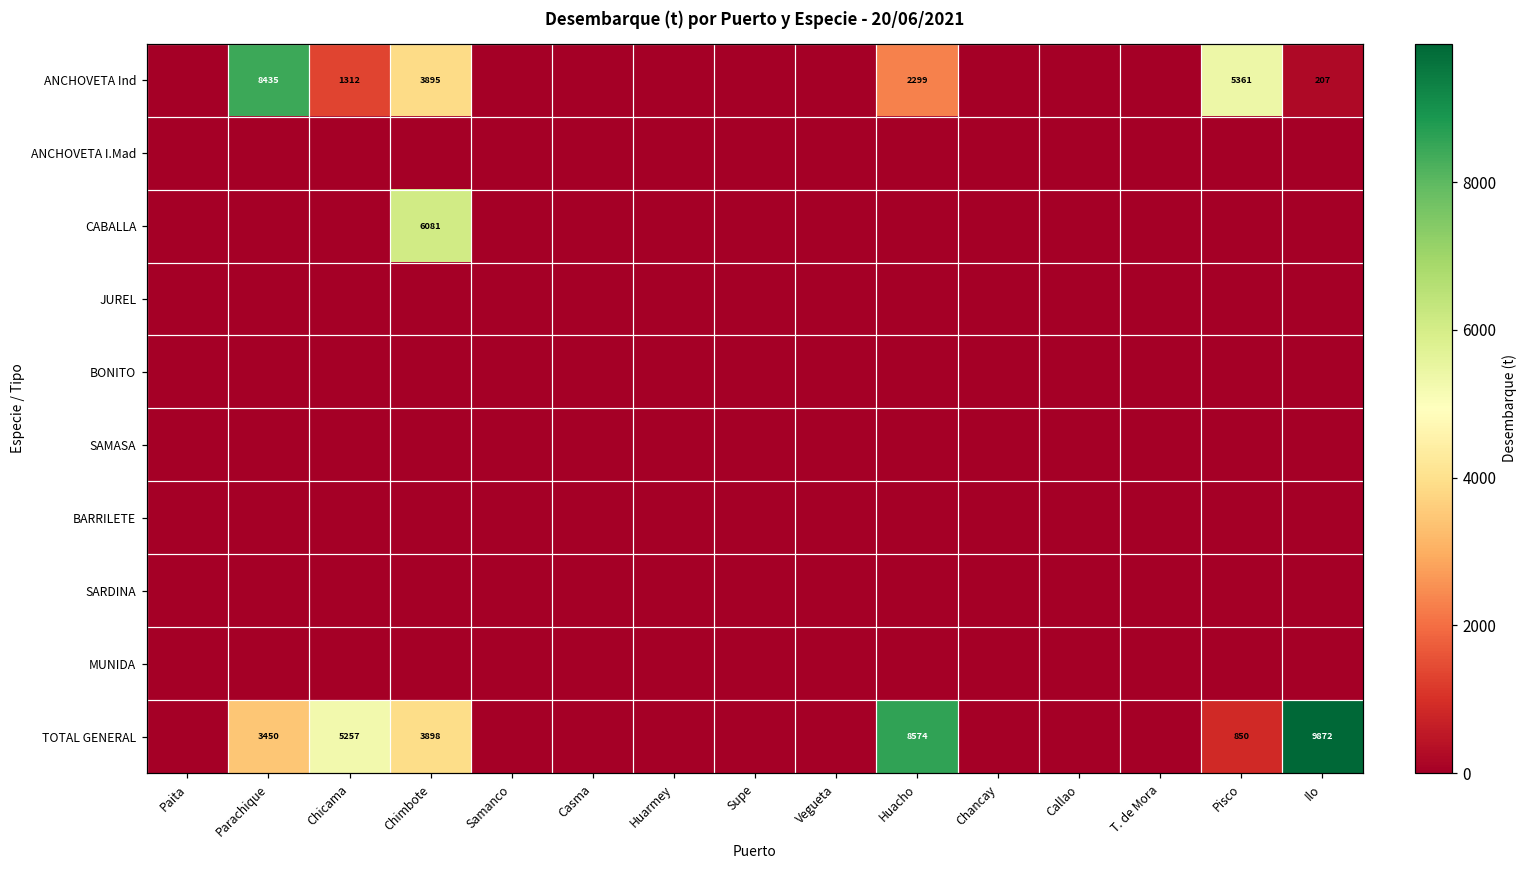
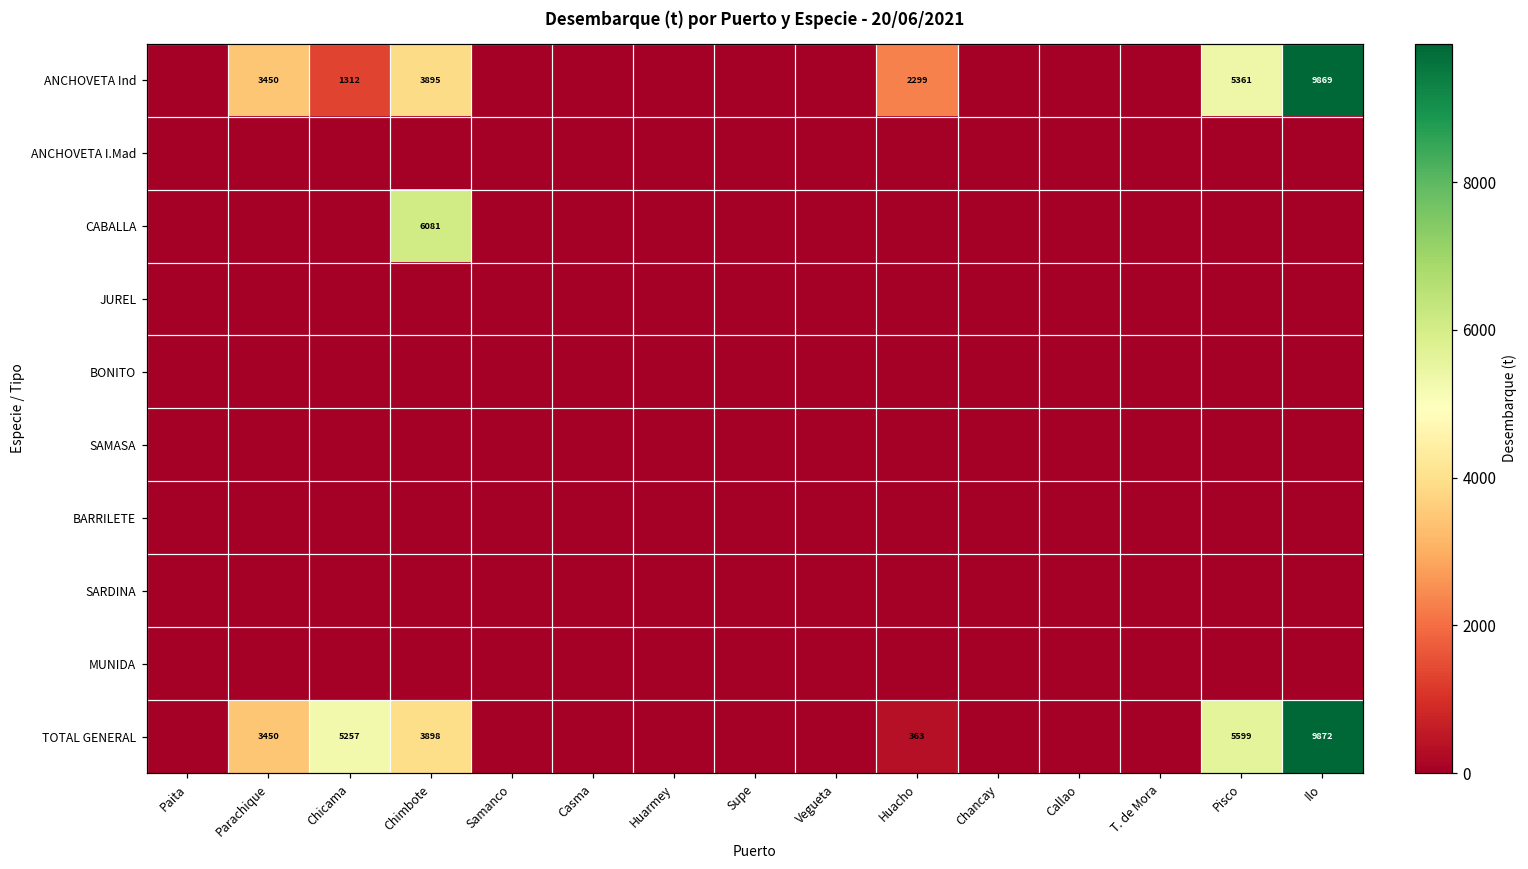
ANCHOVETA Ind, Parachique: 8435 -> 3450
ANCHOVETA Ind, Ilo: 207 -> 9869
TOTAL GENERAL, Huacho: 8574 -> 363
TOTAL GENERAL, Pisco: 850 -> 5599
